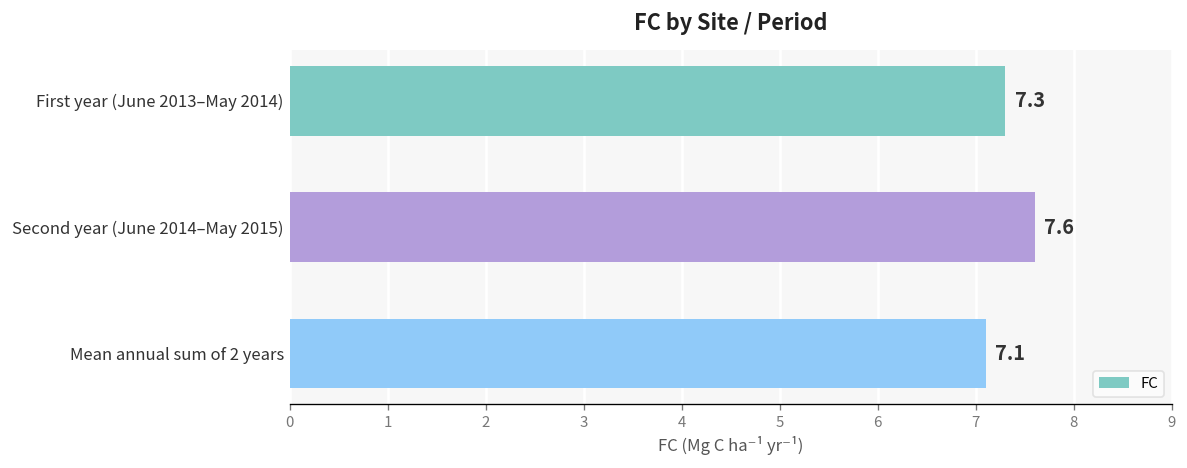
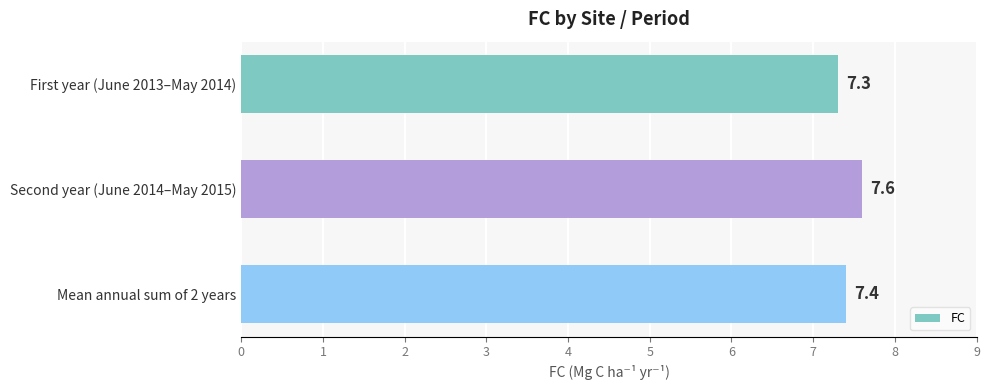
Mean annual sum of 2 years: 7.1 -> 7.4
